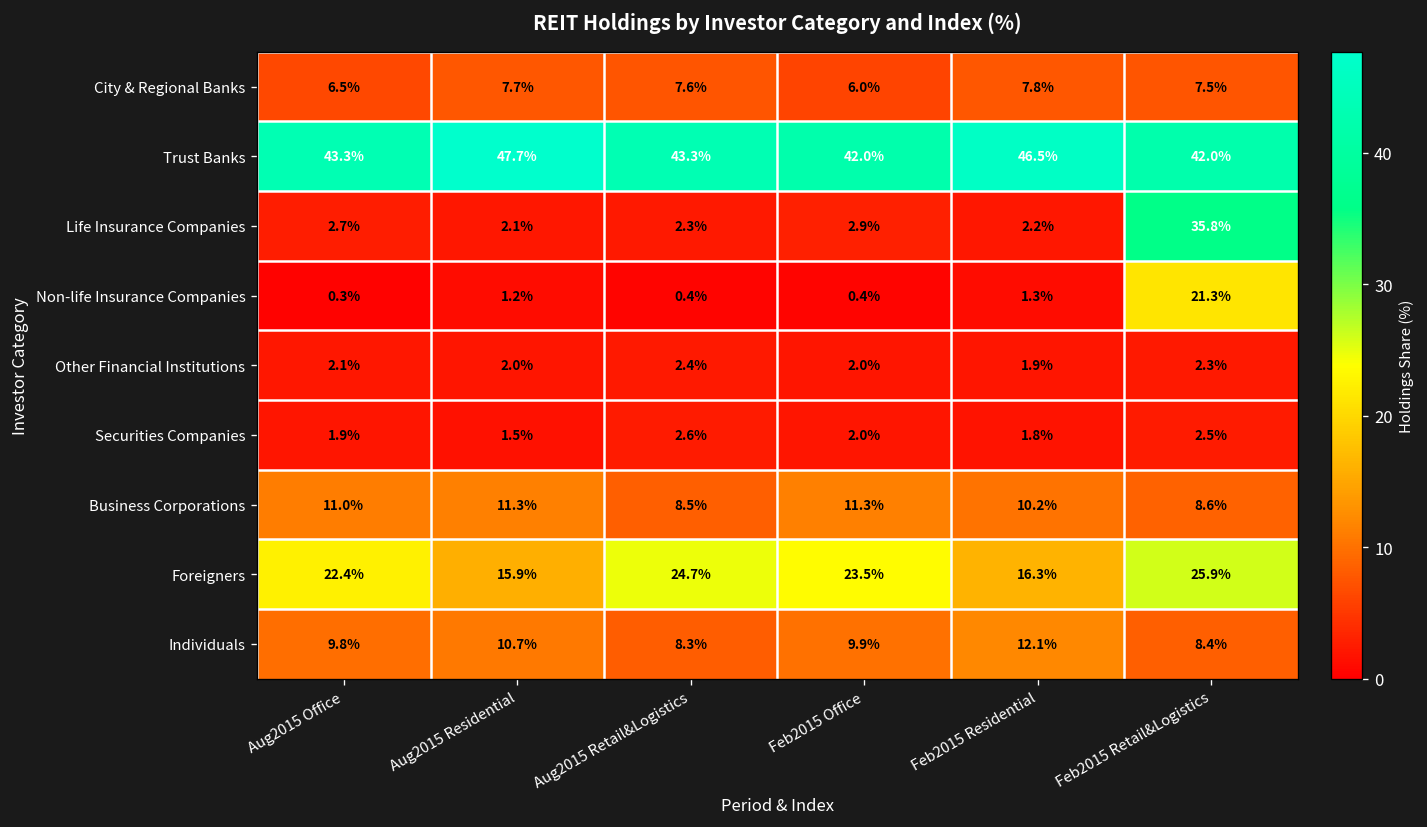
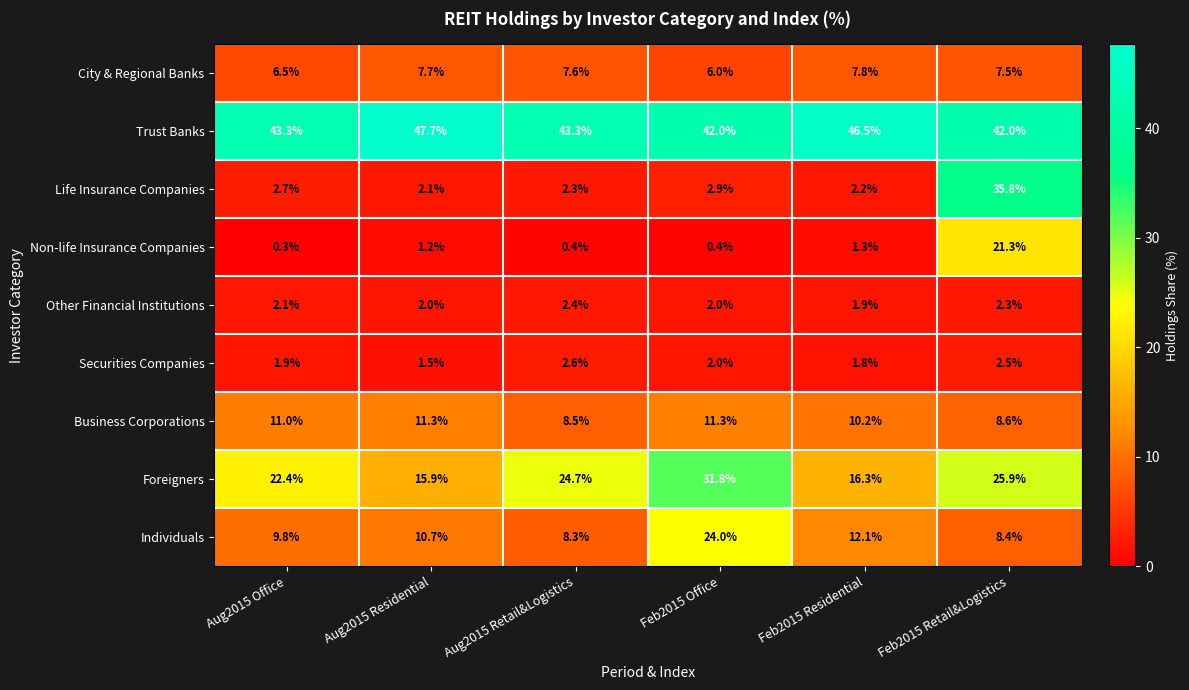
Foreigners, Feb2015 Office: 23.5% -> 31.8%
Individuals, Feb2015 Office: 9.9% -> 24.0%
